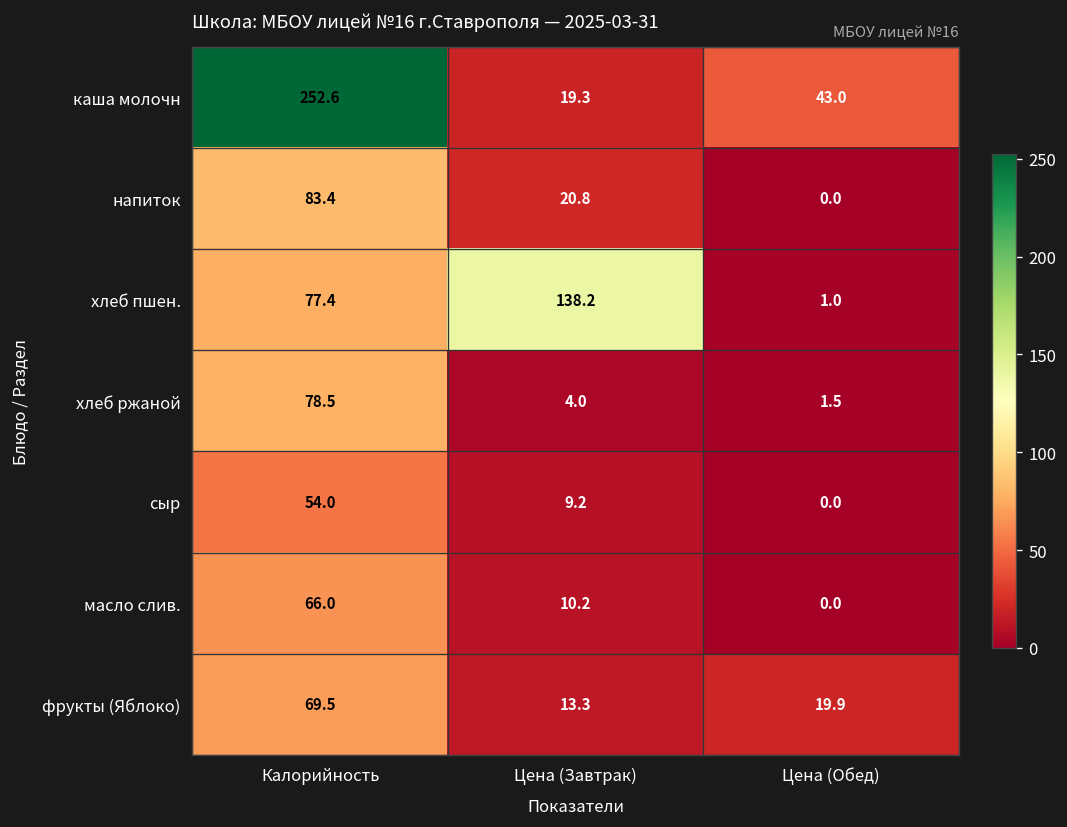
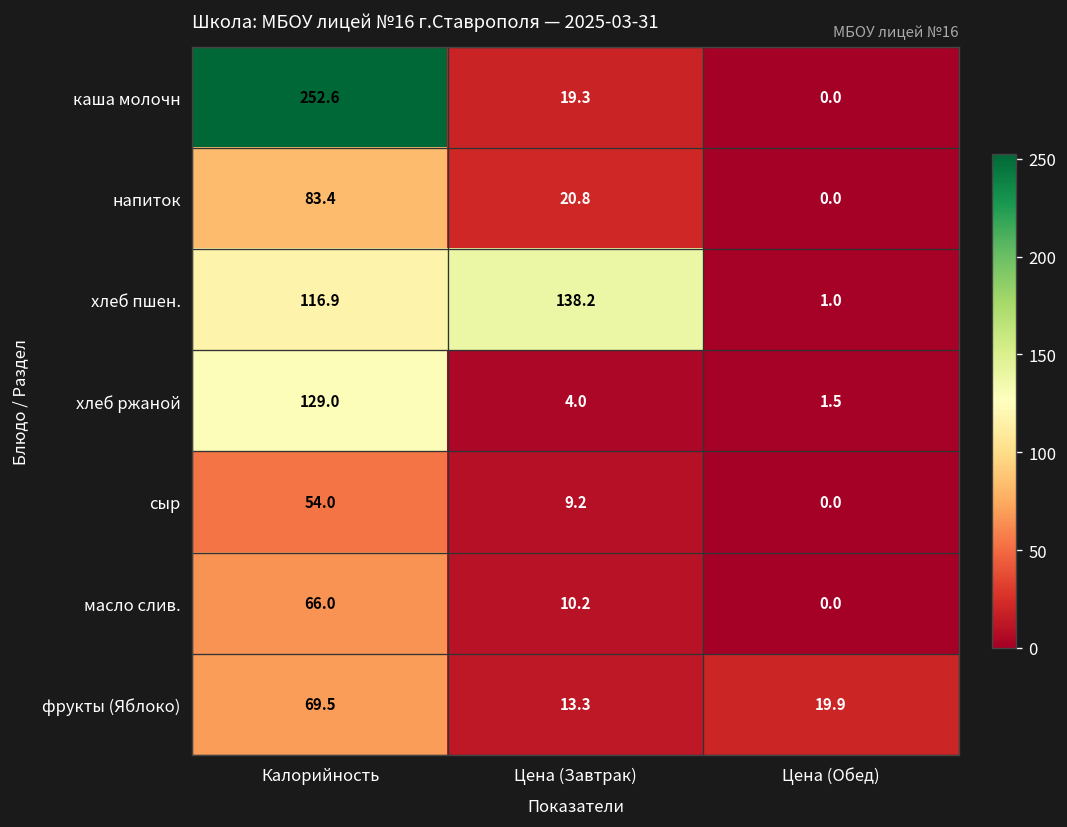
каша молочн, Цена (Обед): 43.0 -> 0.0
хлеб пшен., Калорийность: 77.4 -> 116.9
хлеб ржаной, Калорийность: 78.5 -> 129.0
